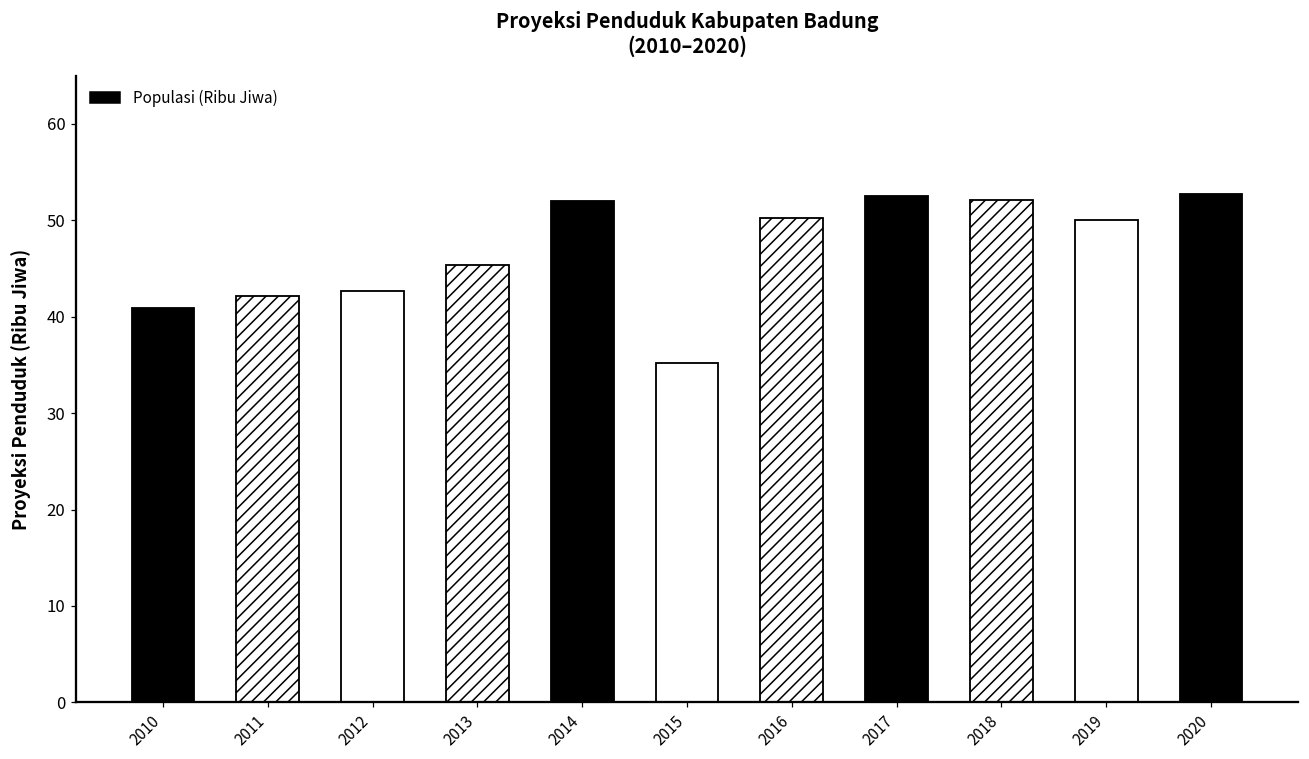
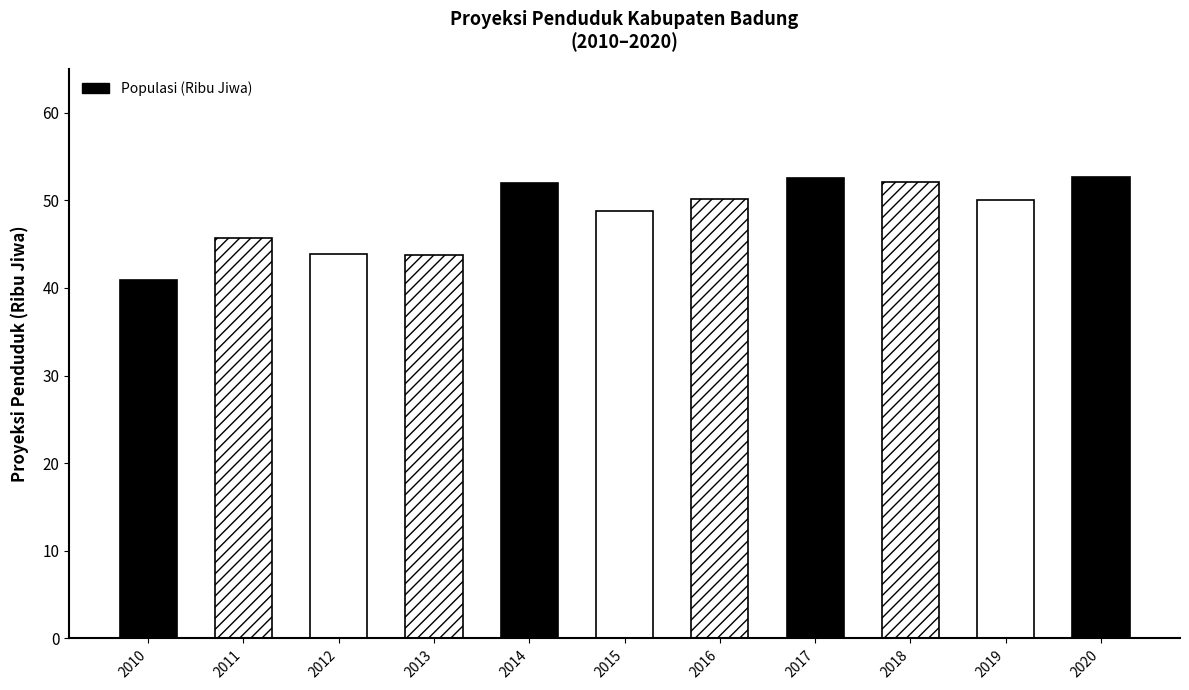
2011: 42 -> 46
2012: 43 -> 44
2013: 45 -> 44
2015: 35 -> 49
